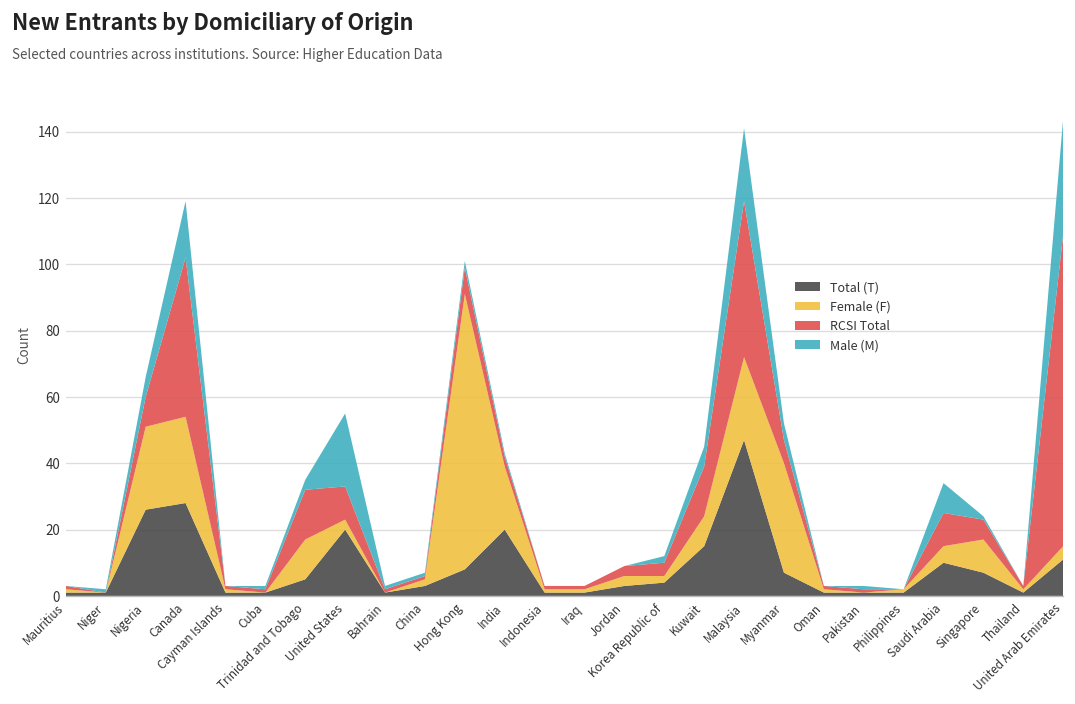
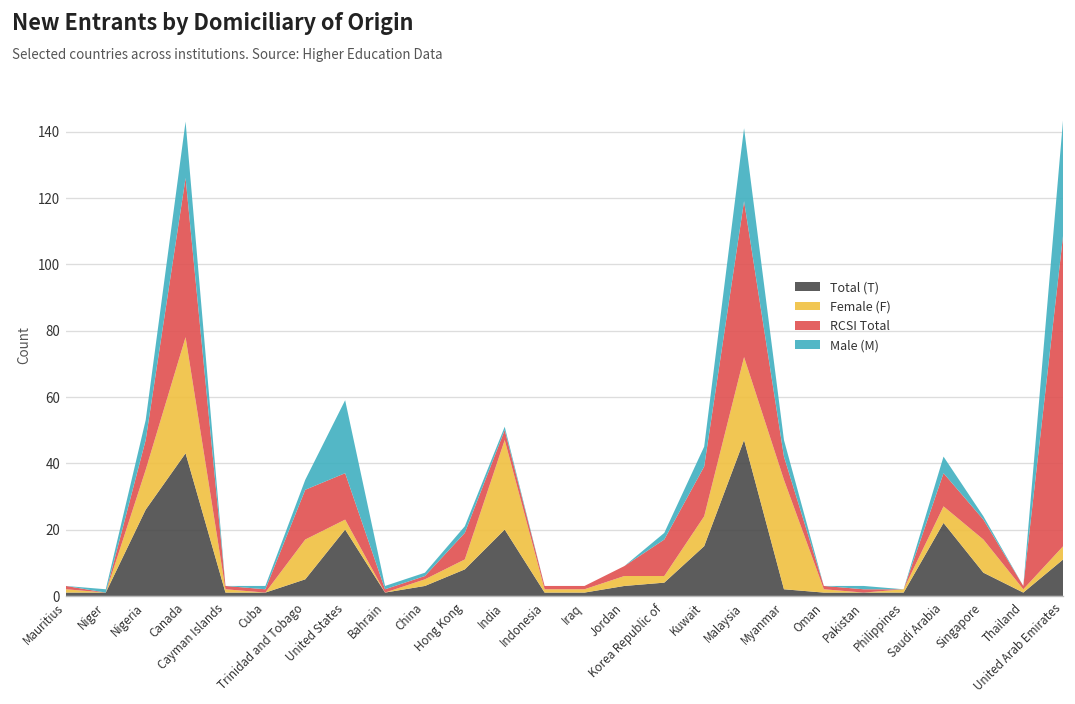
Female (F), Nigeria: 25 -> 12
Total (T), Canada: 28 -> 43
Female (F), Canada: 26 -> 35
RCSI Total, United States: 10 -> 14
Female (F), Hong Kong: 83 -> 3
Female (F), India: 19 -> 27
RCSI Total, Korea Republic of: 4 -> 11
Total (T), Myanmar: 7 -> 2
Total (T), Saudi Arabia: 10 -> 22
Male (M), Saudi Arabia: 9 -> 5
